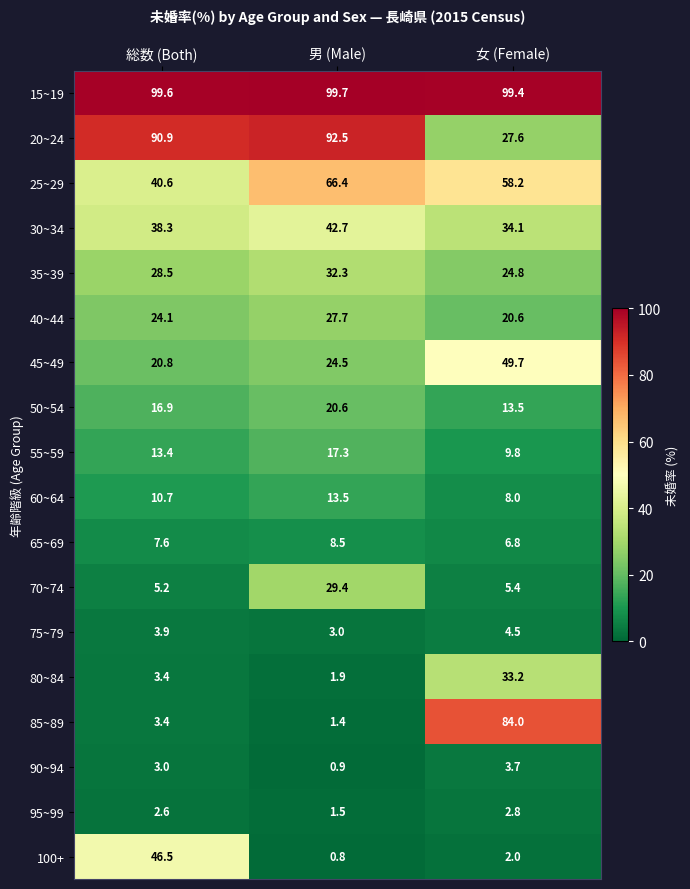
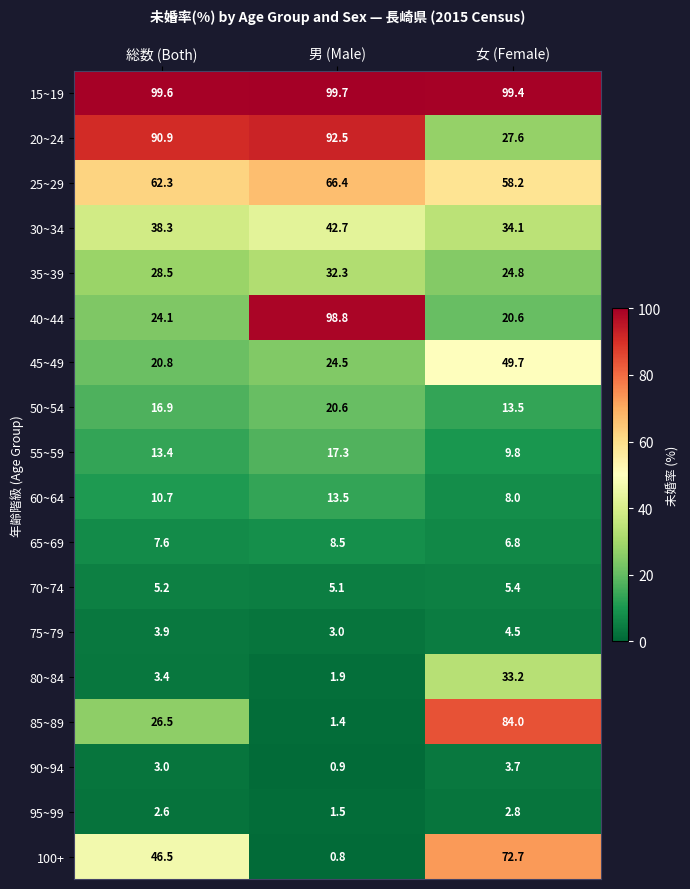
25~29, 総数 (Both): 40.6 -> 62.3
40~44, 男 (Male): 27.7 -> 98.8
70~74, 男 (Male): 29.4 -> 5.1
85~89, 総数 (Both): 3.4 -> 26.5
100+, 女 (Female): 2.0 -> 72.7
